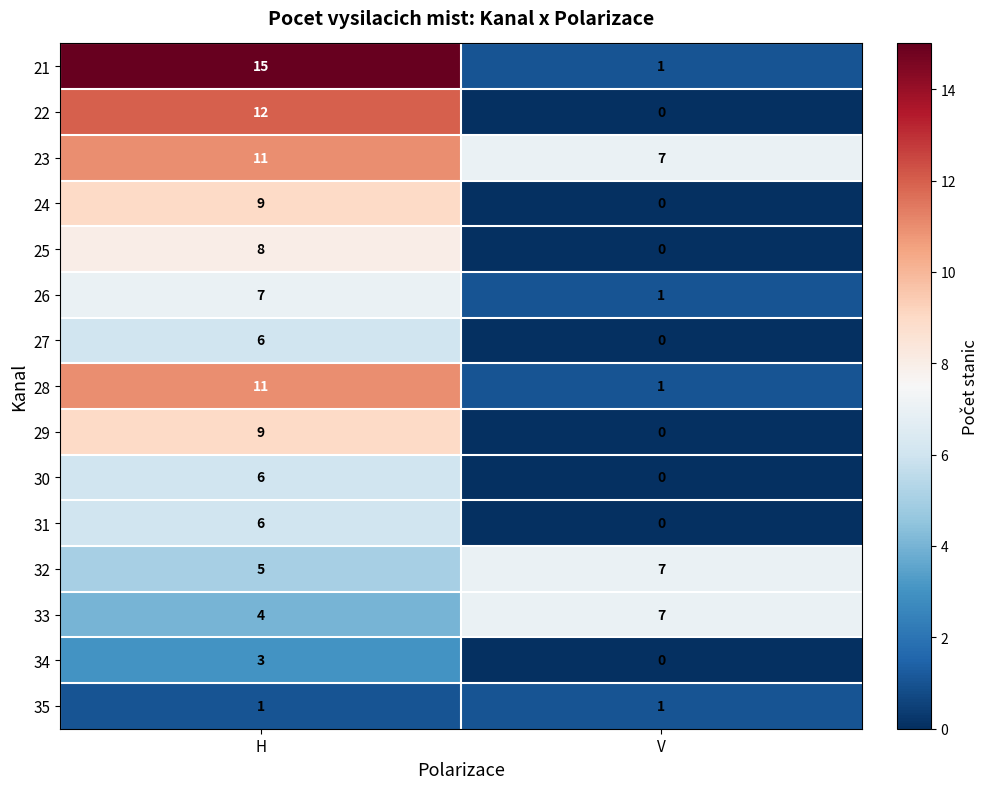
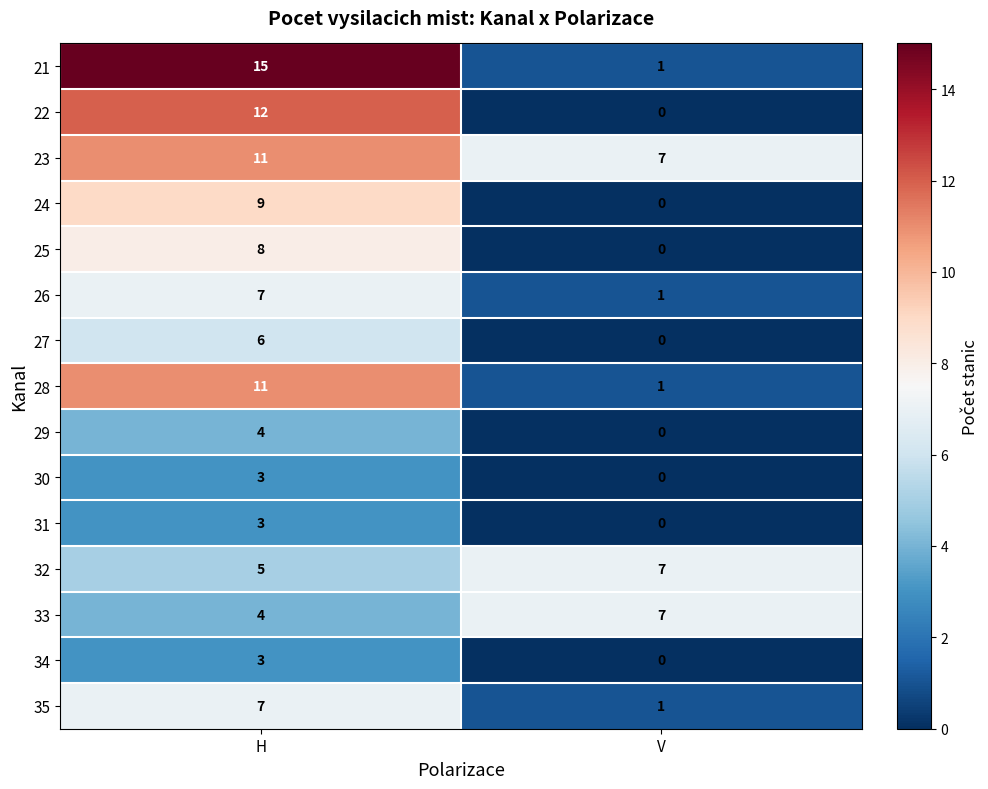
29, H: 9 -> 4
30, H: 6 -> 3
31, H: 6 -> 3
35, H: 1 -> 7
